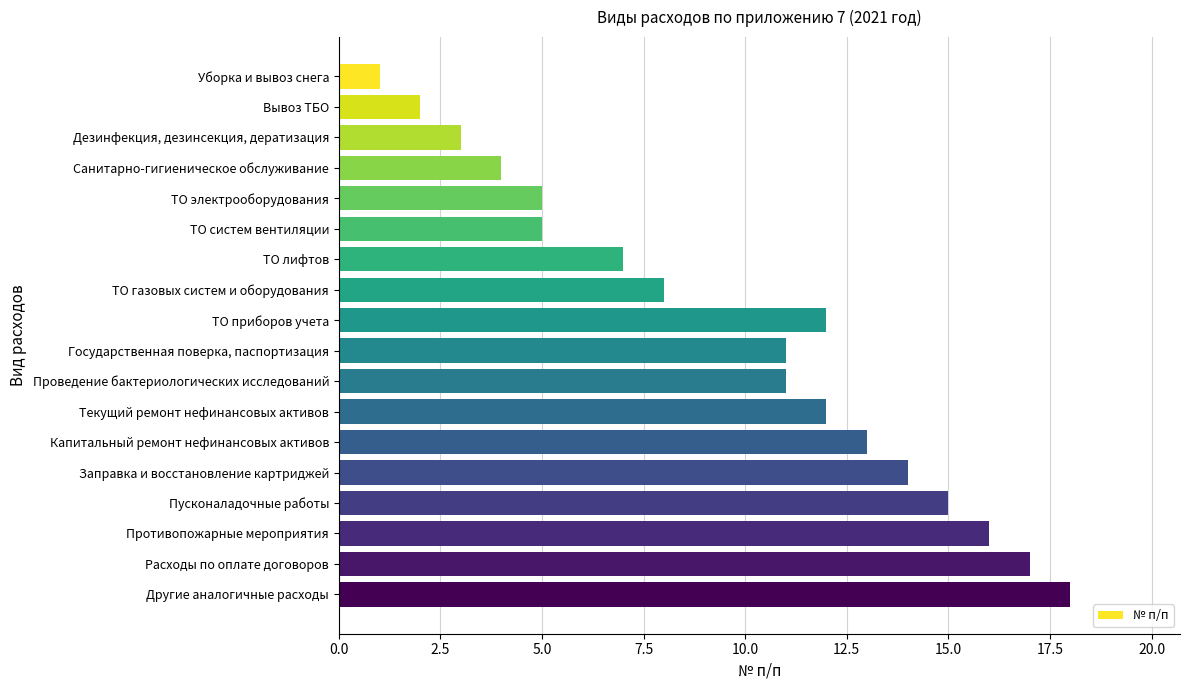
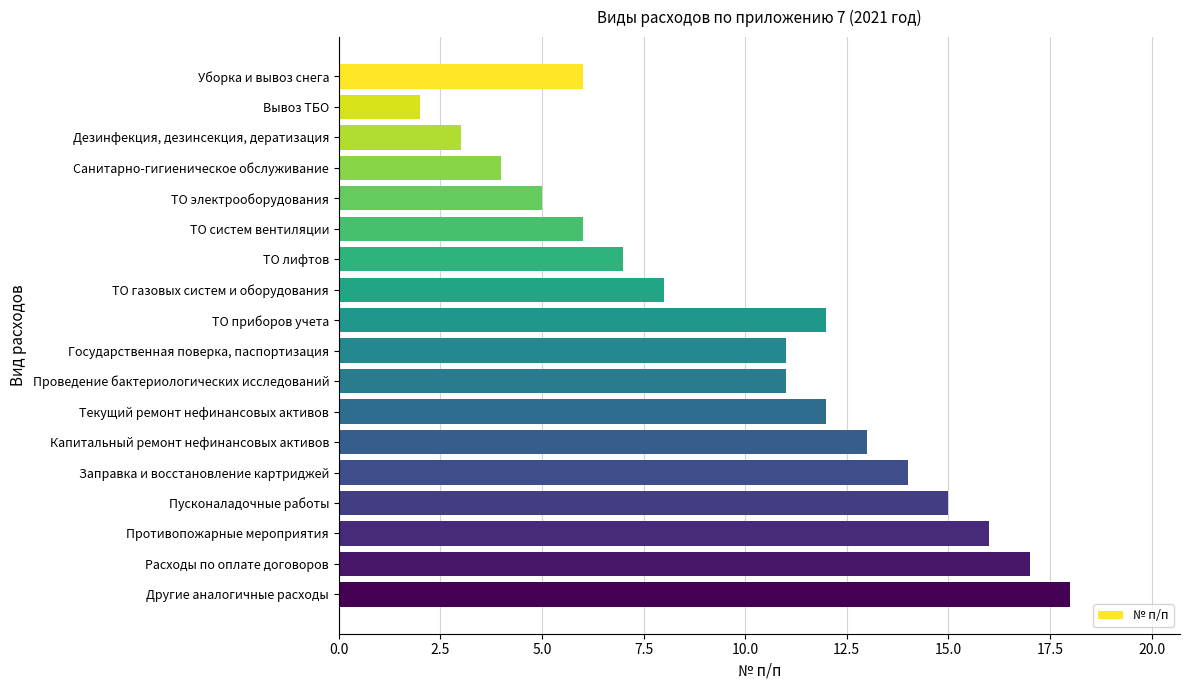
Уборка и вывоз снега: 1 -> 6
ТО систем вентиляции: 5 -> 6
